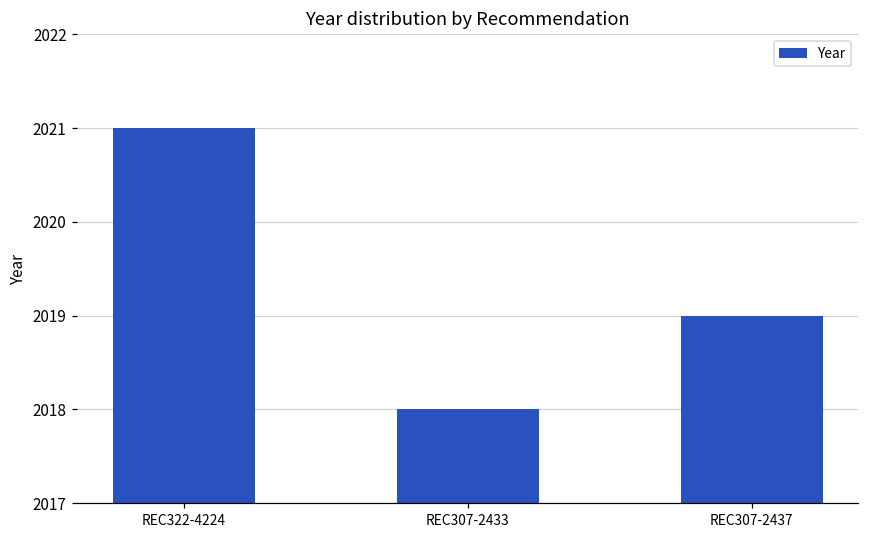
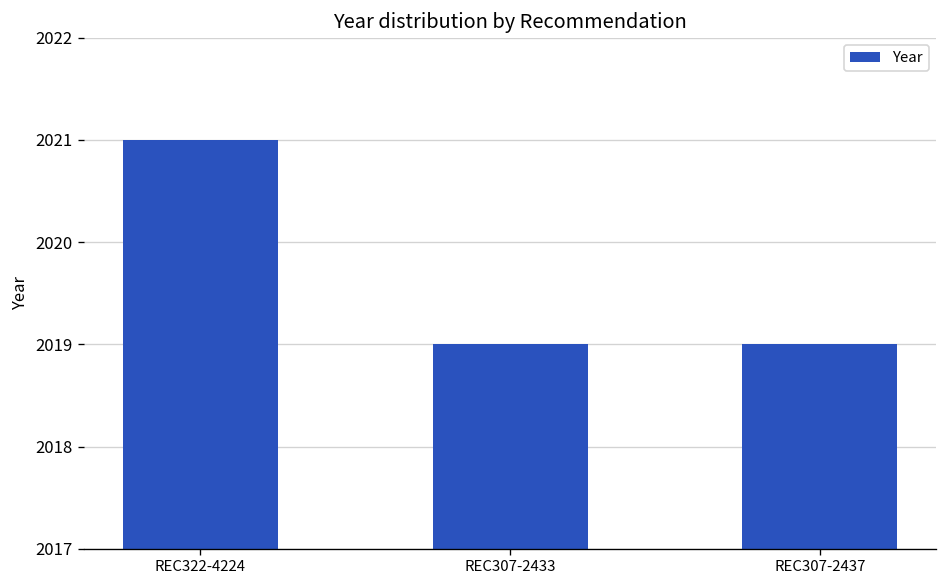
REC307-2433: 2018 -> 2019
